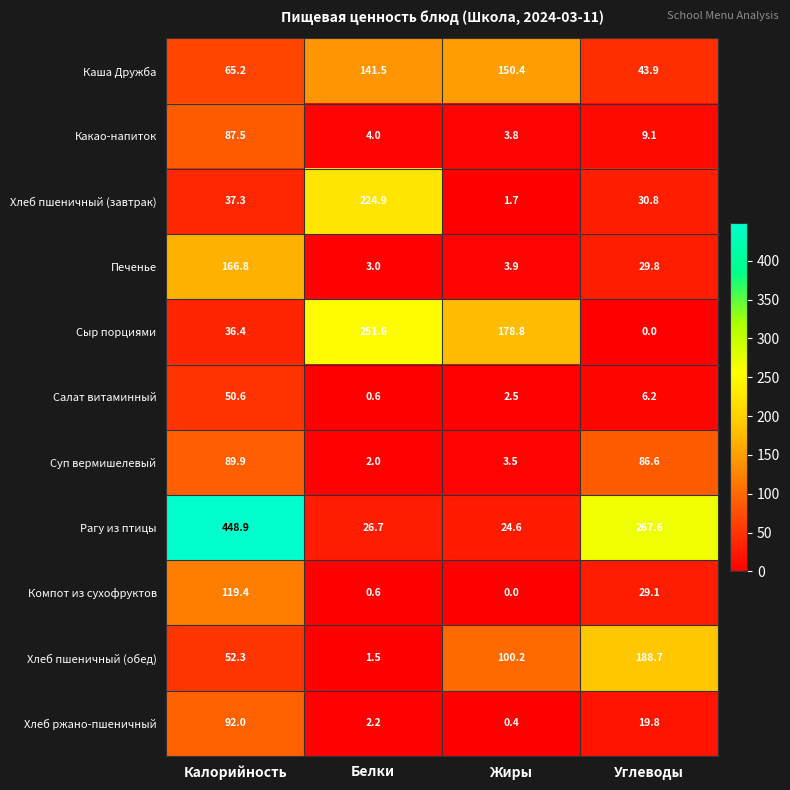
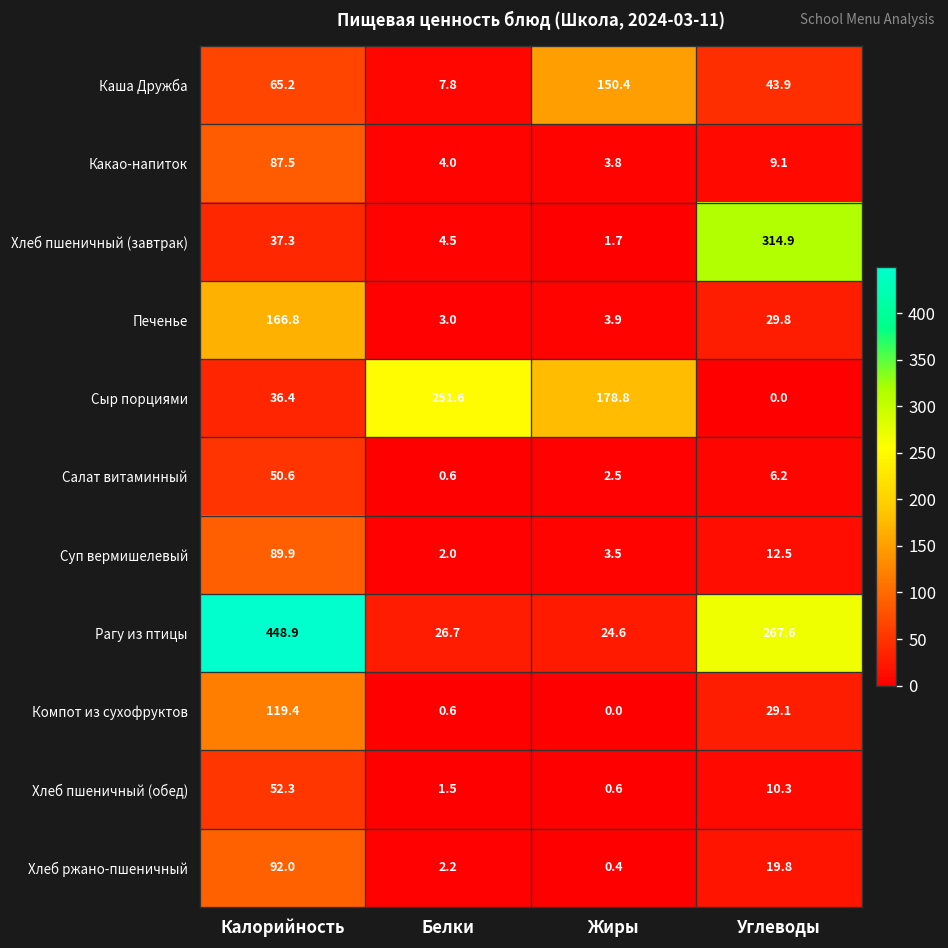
Каша Дружба, Белки: 141.5 -> 7.8
Хлеб пшеничный (завтрак), Белки: 224.9 -> 4.5
Хлеб пшеничный (завтрак), Углеводы: 30.8 -> 314.9
Суп вермишелевый, Углеводы: 86.6 -> 12.5
Хлеб пшеничный (обед), Жиры: 100.2 -> 0.6
Хлеб пшеничный (обед), Углеводы: 188.7 -> 10.3
